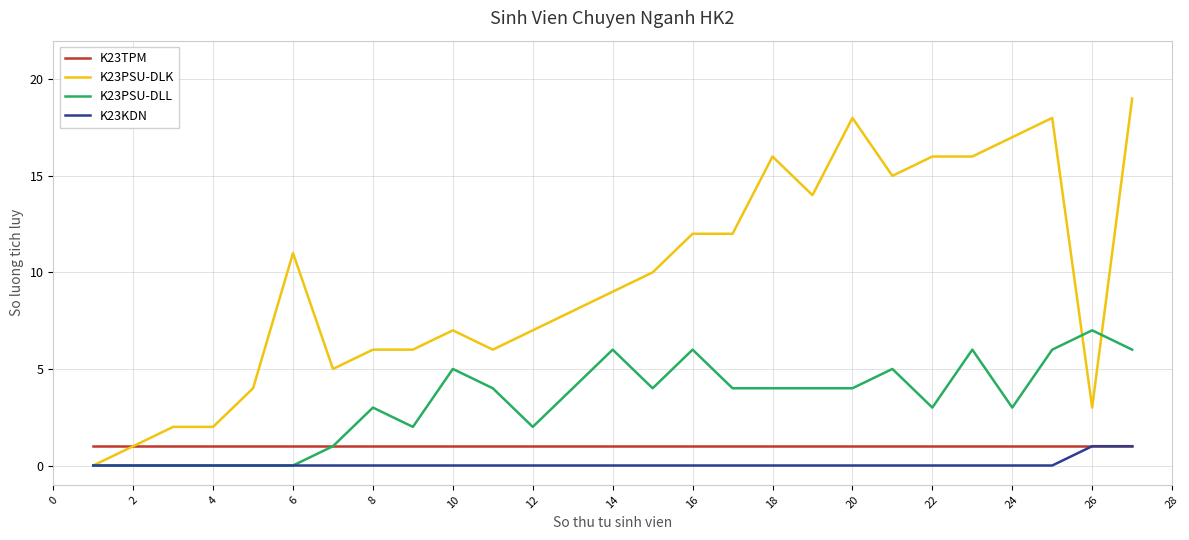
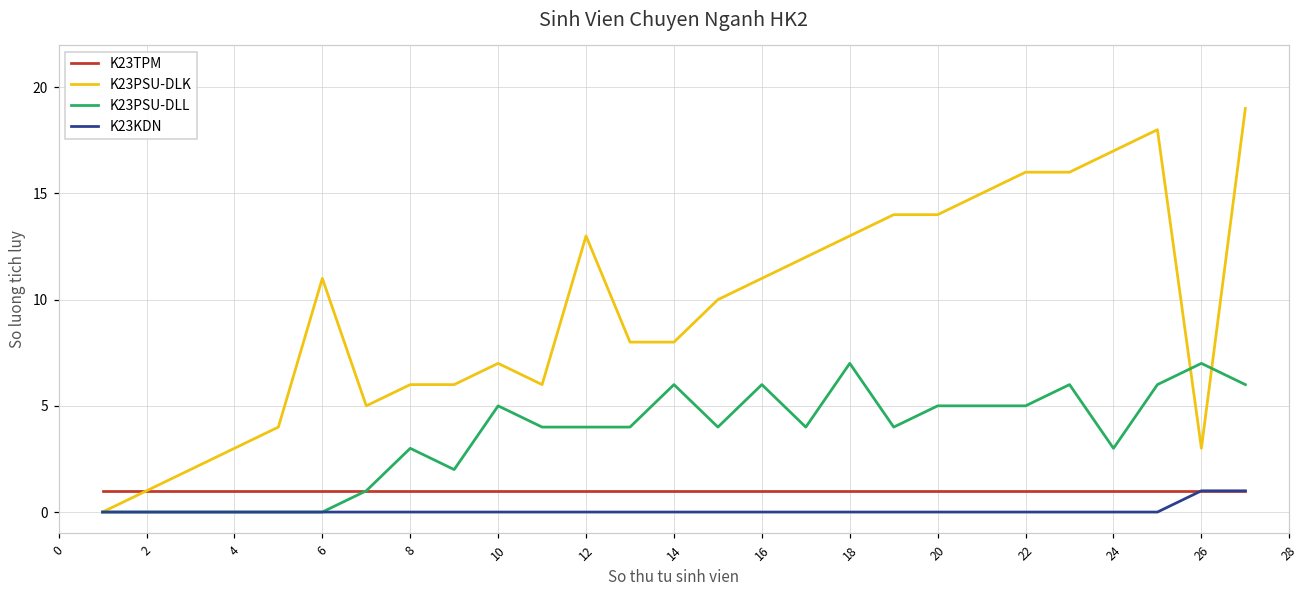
K23PSU-DLK, 4: 2 -> 3
K23PSU-DLK, 12: 7 -> 13
K23PSU-DLL, 12: 2 -> 4
K23PSU-DLK, 14: 9 -> 8
K23PSU-DLK, 16: 12 -> 11
K23PSU-DLK, 18: 16 -> 13
K23PSU-DLL, 18: 4 -> 7
K23PSU-DLK, 20: 18 -> 14
K23PSU-DLL, 20: 4 -> 5
K23PSU-DLL, 22: 3 -> 5
